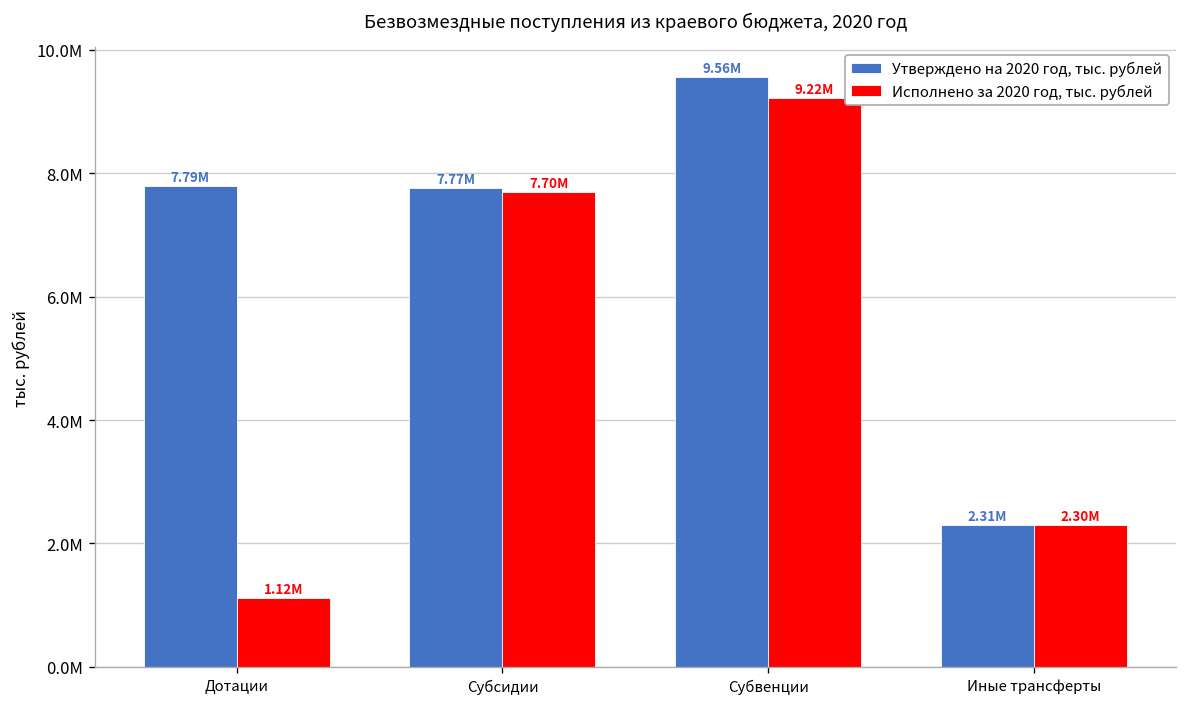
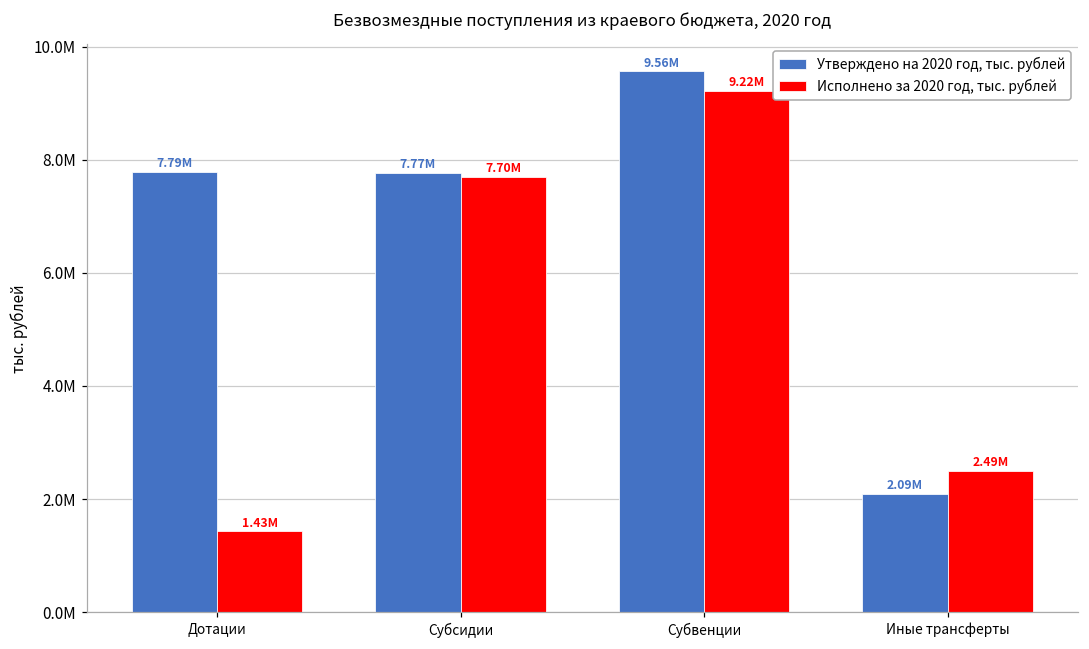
Исполнено за 2020 год, тыс. рублей, Дотации: 1.12M -> 1.43M
Утверждено на 2020 год, тыс. рублей, Иные трансферты: 2.31M -> 2.09M
Исполнено за 2020 год, тыс. рублей, Иные трансферты: 2.30M -> 2.49M
